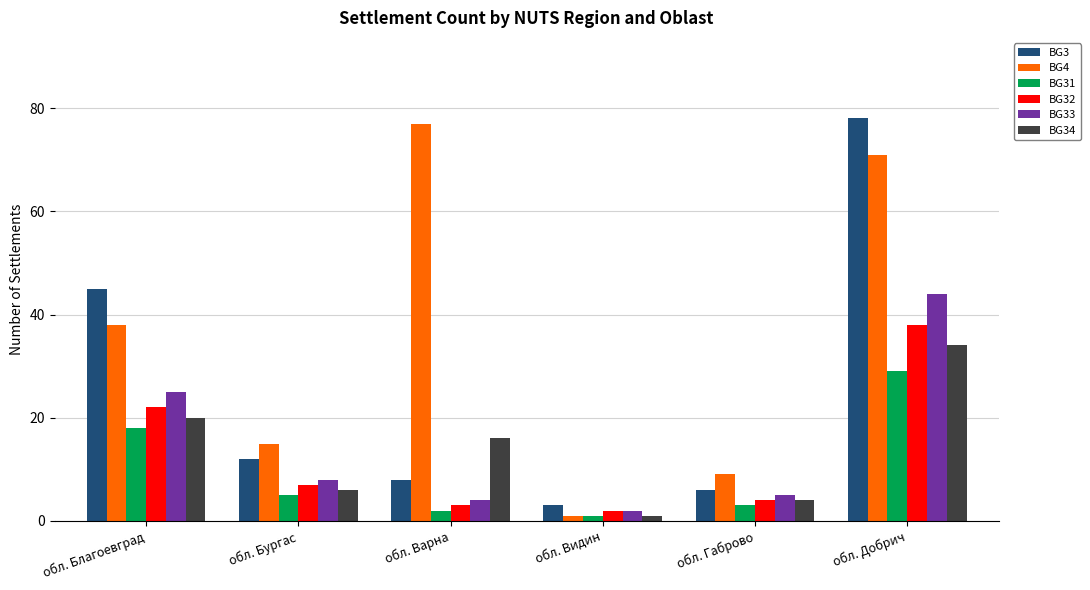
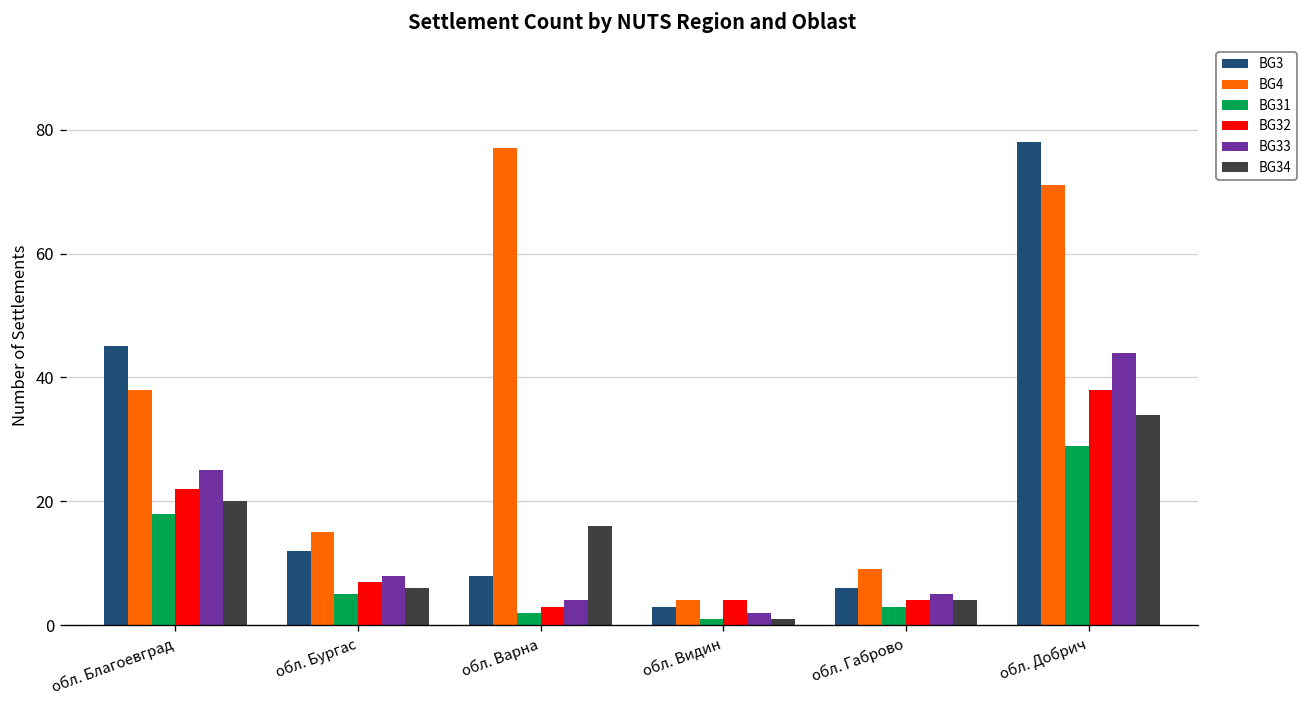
BG4, обл. Видин: 1 -> 4
BG32, обл. Видин: 2 -> 4
